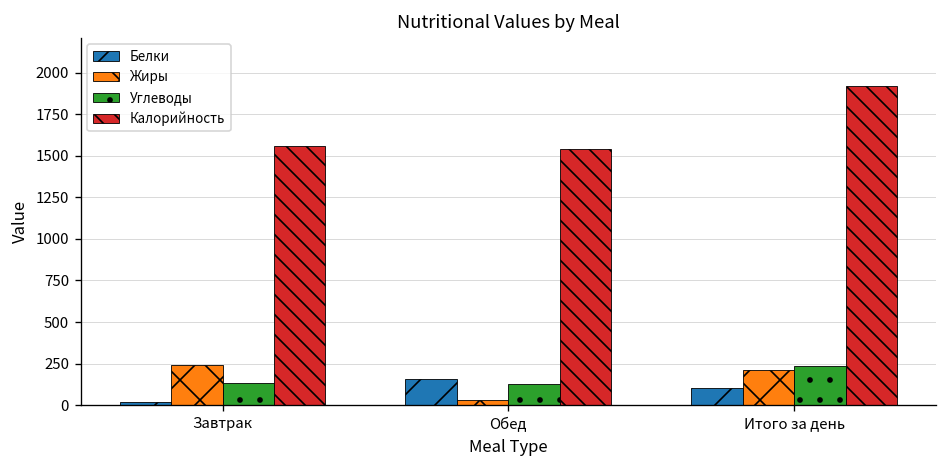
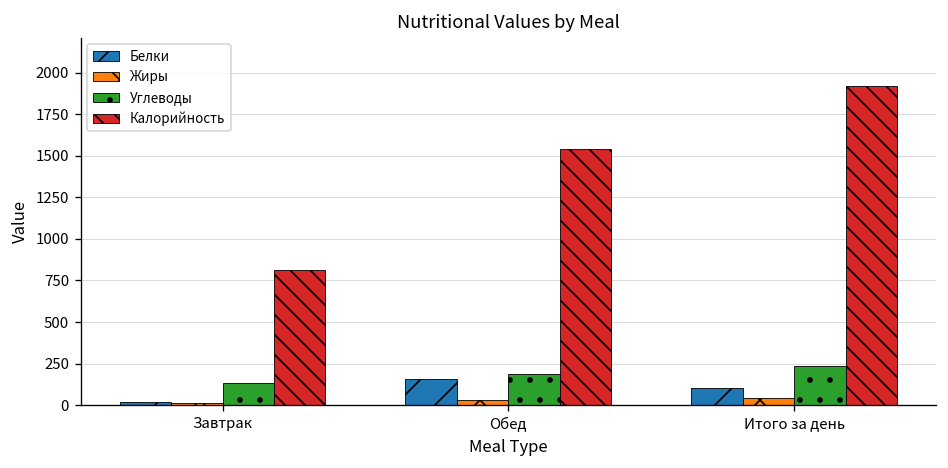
Жиры, Завтрак: 240 -> 20
Калорийность, Завтрак: 1560 -> 810
Углеводы, Обед: 130 -> 190
Жиры, Итого за день: 210 -> 50
